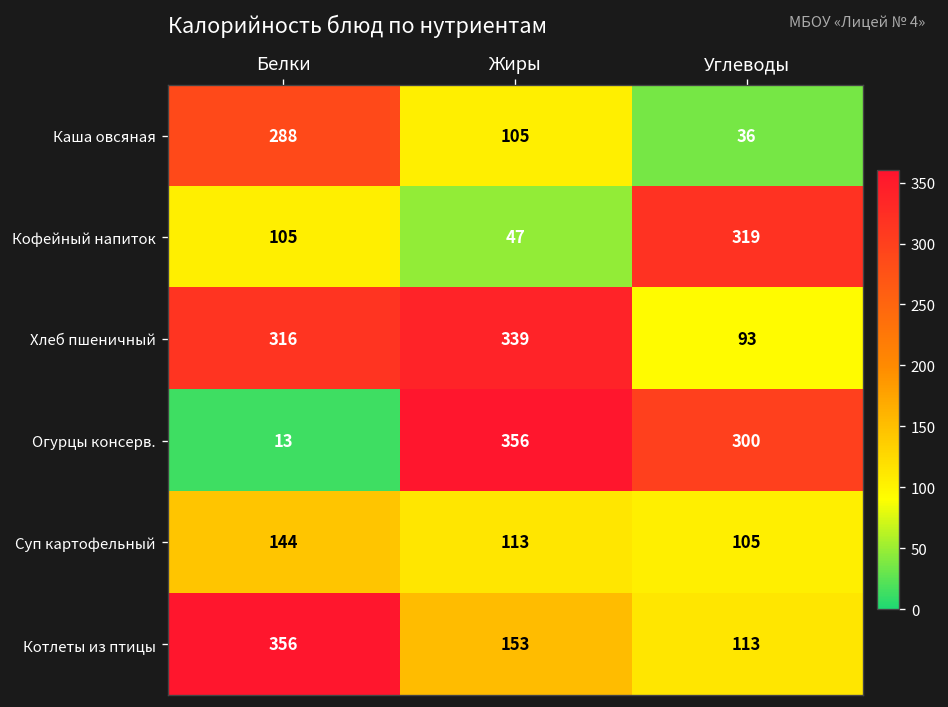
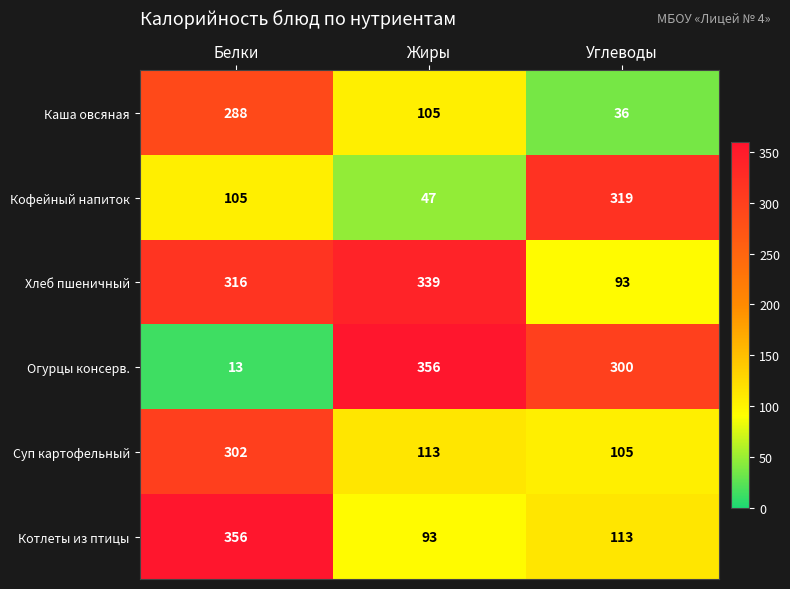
Суп картофельный, Белки: 144 -> 302
Котлеты из птицы, Жиры: 153 -> 93
